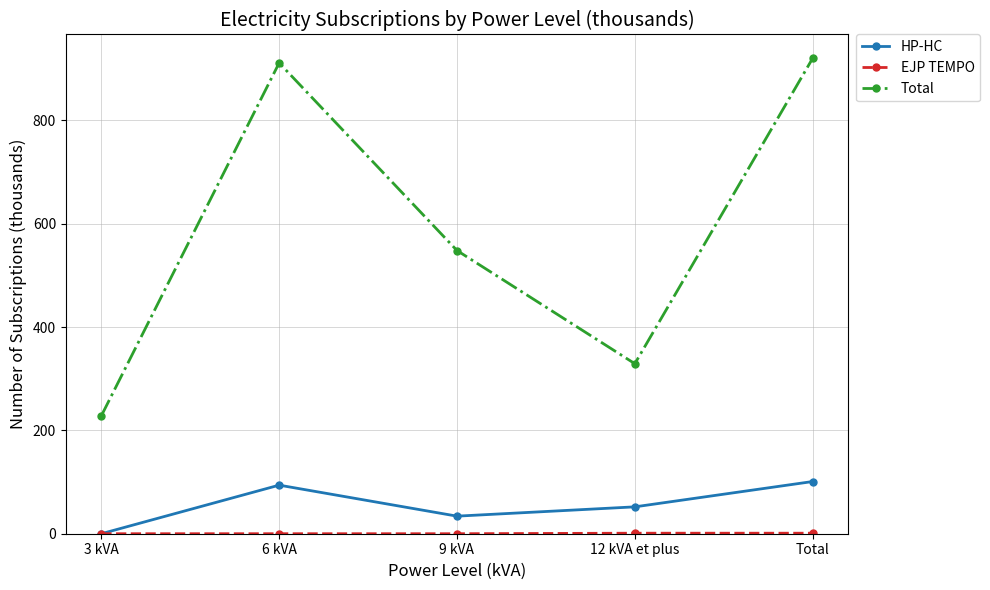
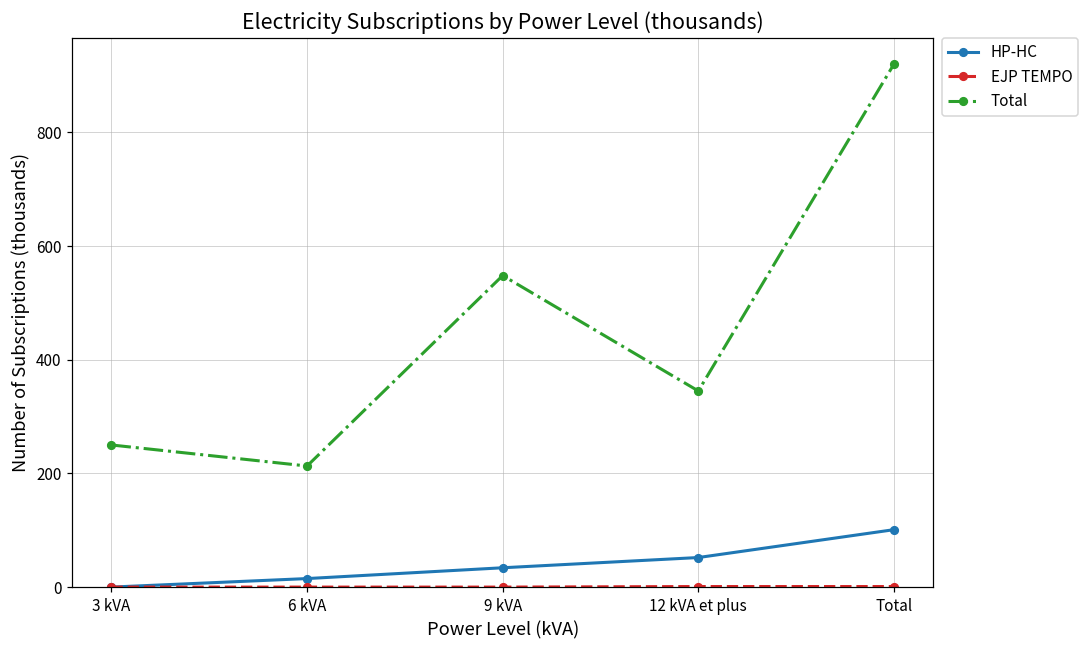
Total, 3 kVA: 230 -> 250
HP-HC, 6 kVA: 90 -> 20
Total, 6 kVA: 910 -> 210
Total, 12 kVA et plus: 330 -> 350
